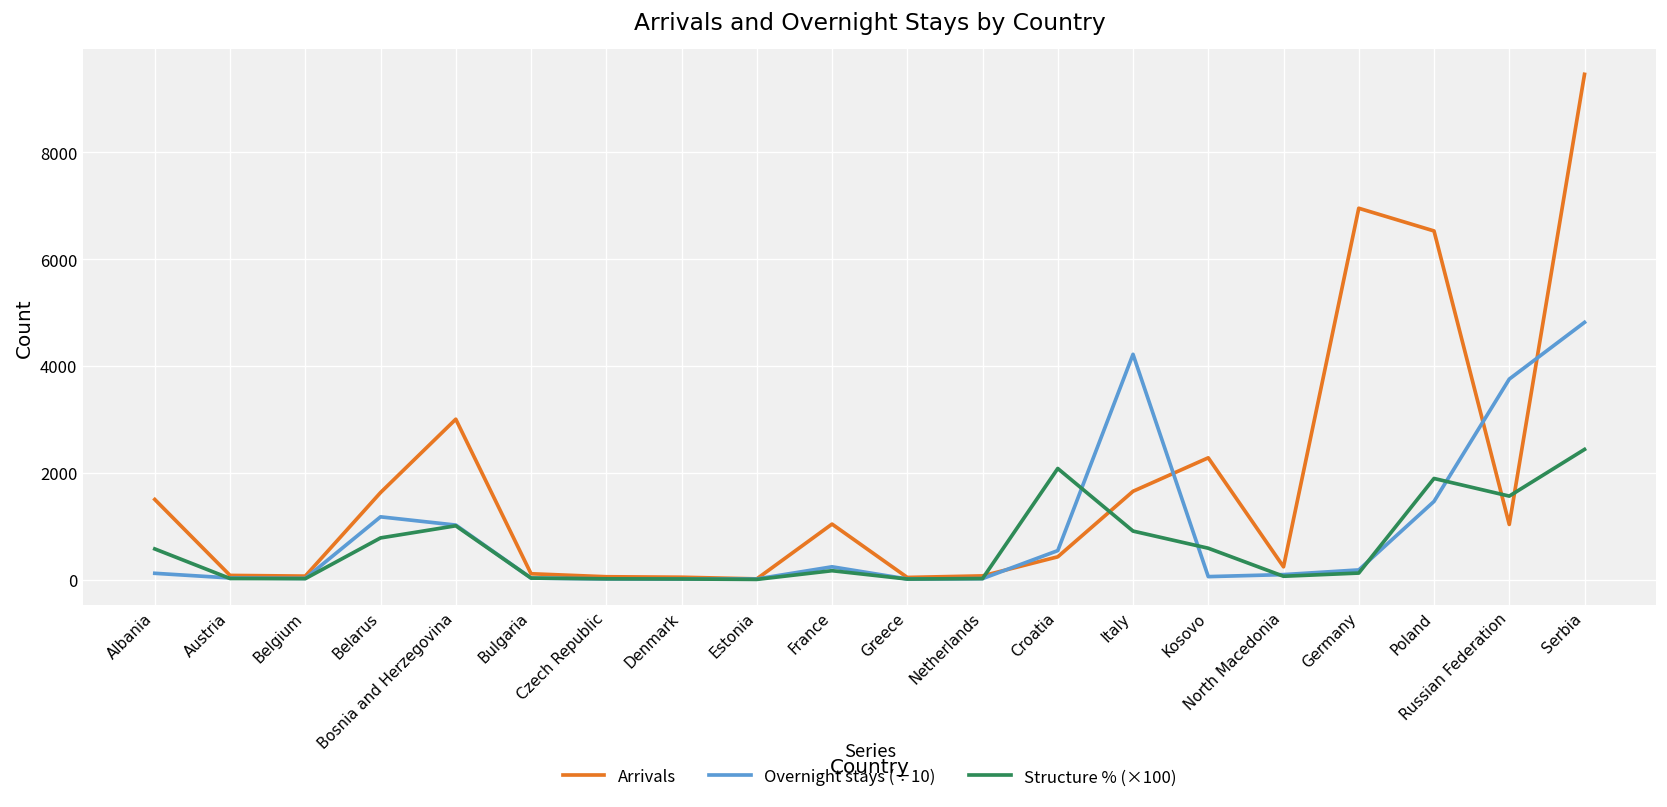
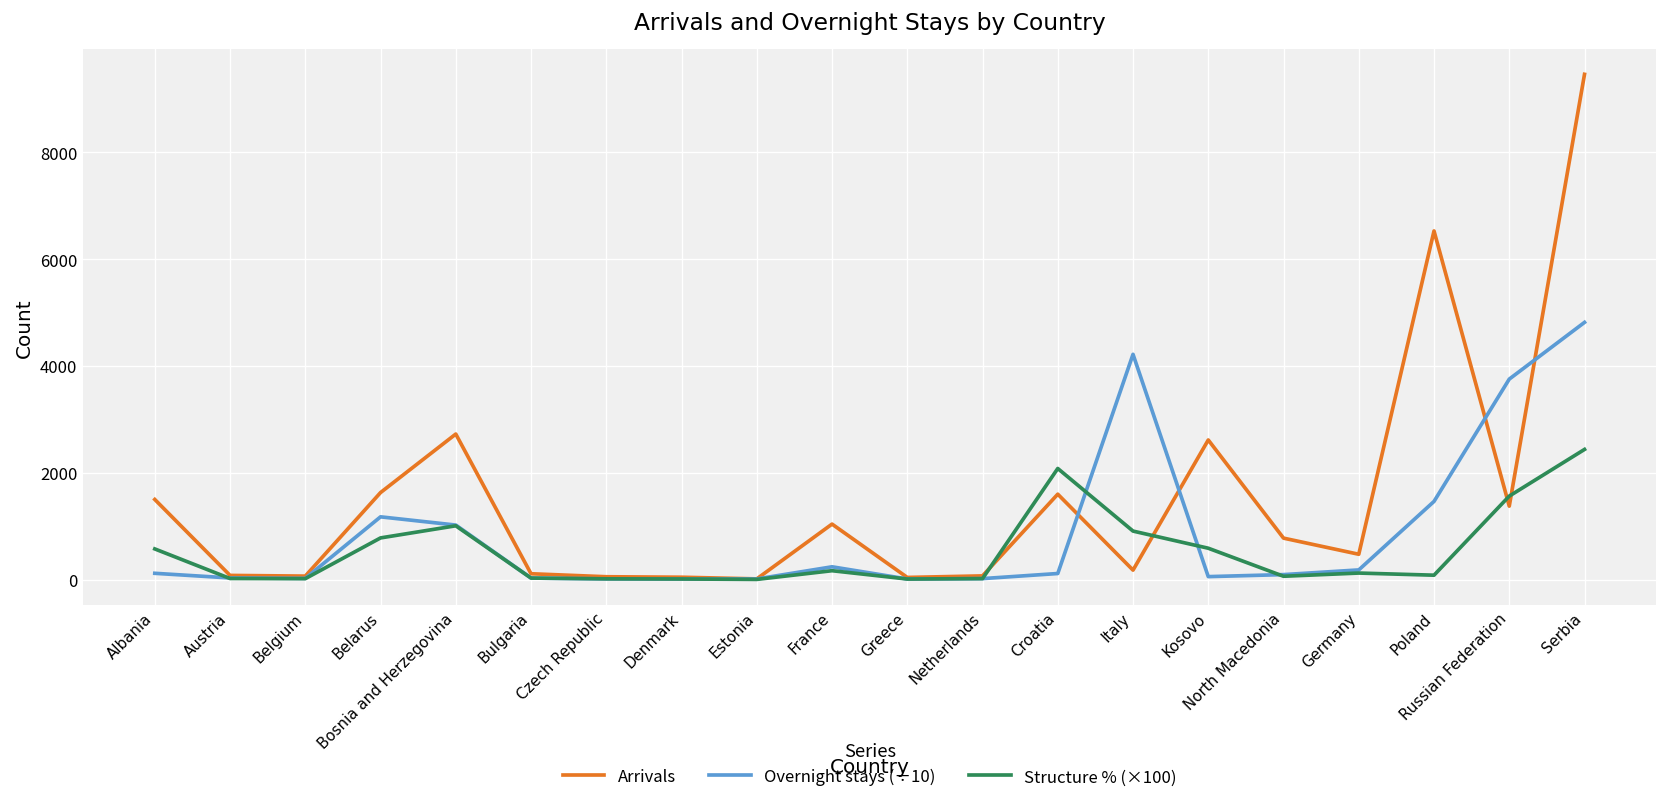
Arrivals, Bosnia and Herzegovina: 3000 -> 2700
Arrivals, Croatia: 400 -> 1600
Overnight stays (÷10), Croatia: 500 -> 100
Arrivals, Italy: 1700 -> 200
Arrivals, Kosovo: 2300 -> 2600
Arrivals, North Macedonia: 200 -> 800
Arrivals, Germany: 7000 -> 500
Structure % (×100), Poland: 1900 -> 100
Arrivals, Russian Federation: 1000 -> 1400
